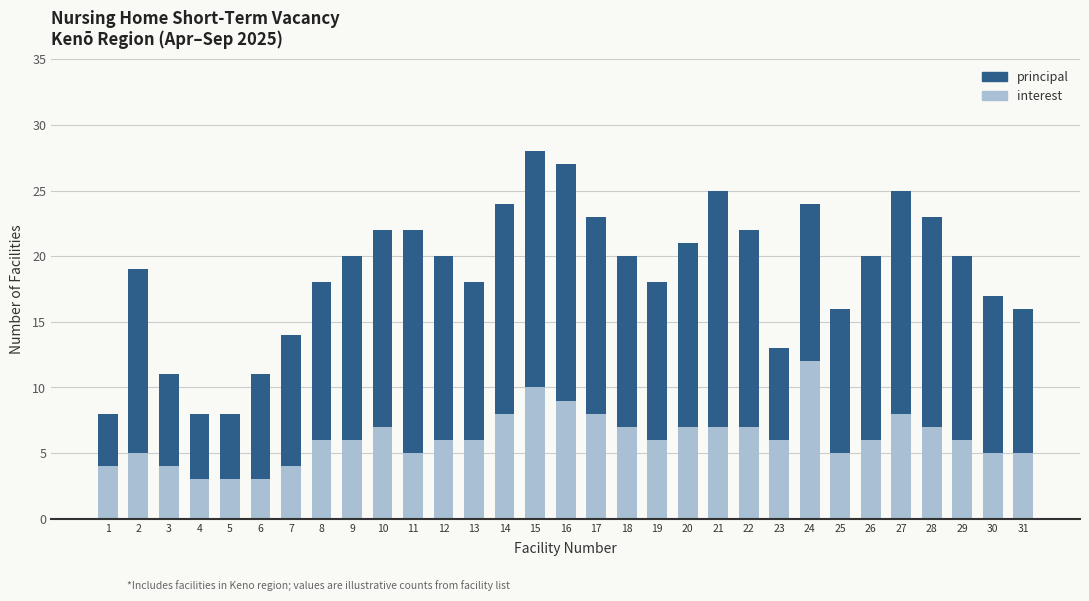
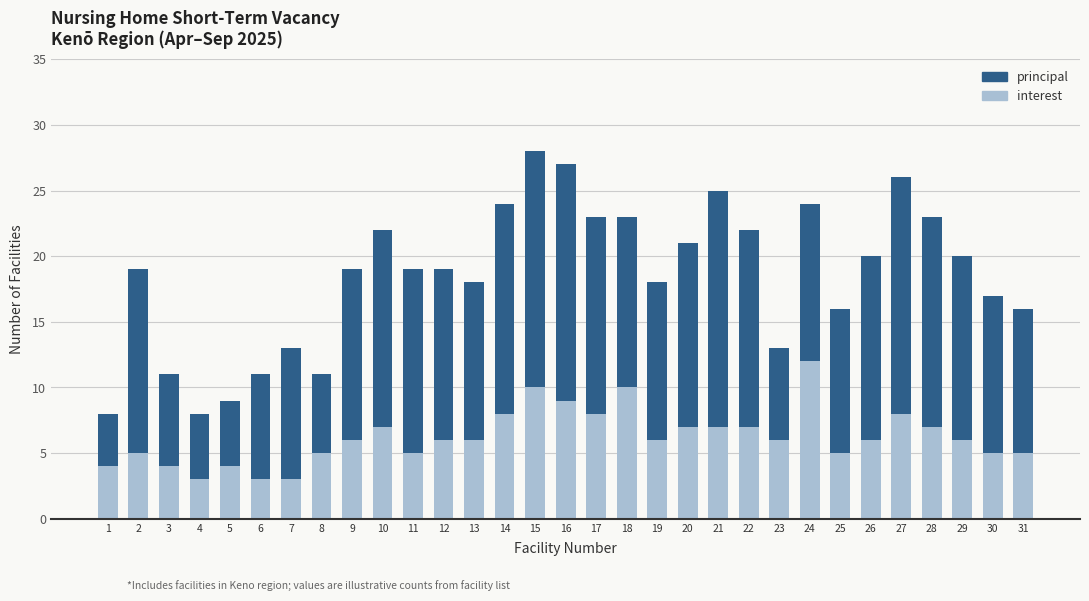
interest, 5: 3 -> 4
interest, 7: 4 -> 3
interest, 8: 6 -> 5
principal, 8: 12 -> 6
principal, 9: 14 -> 13
principal, 11: 17 -> 14
principal, 12: 14 -> 13
interest, 18: 7 -> 10
principal, 27: 17 -> 18
